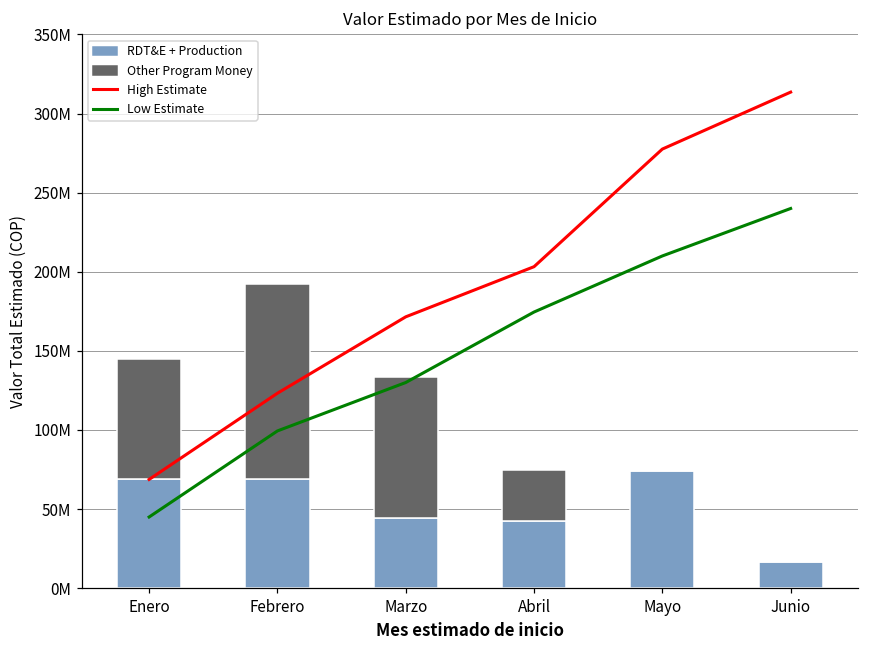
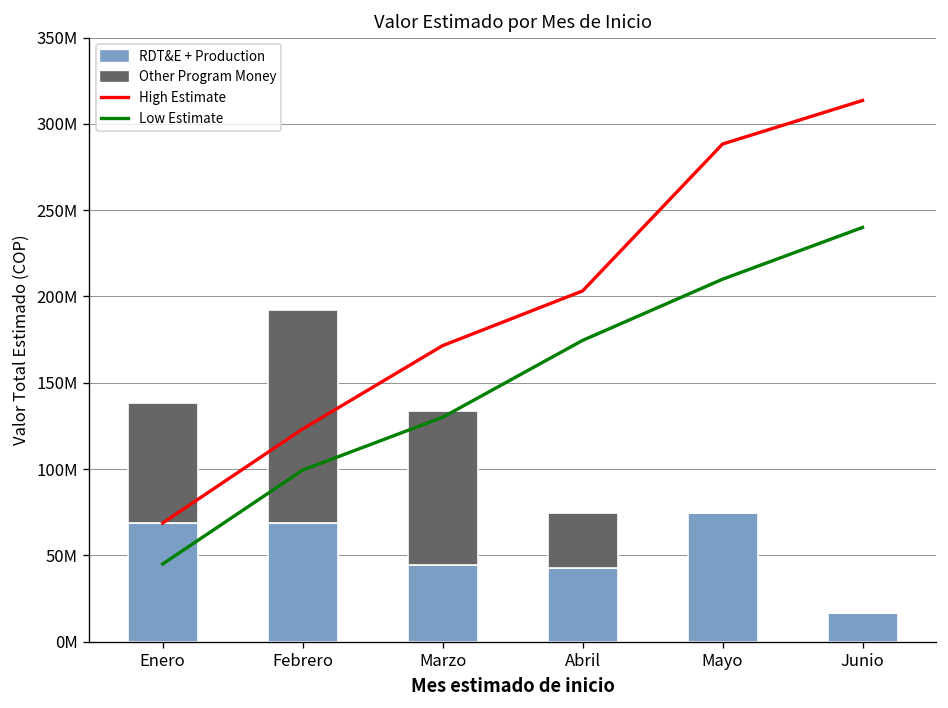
Other Program Money, Enero: 76000000 -> 70000000
High Estimate, Mayo: 278000000 -> 288000000
